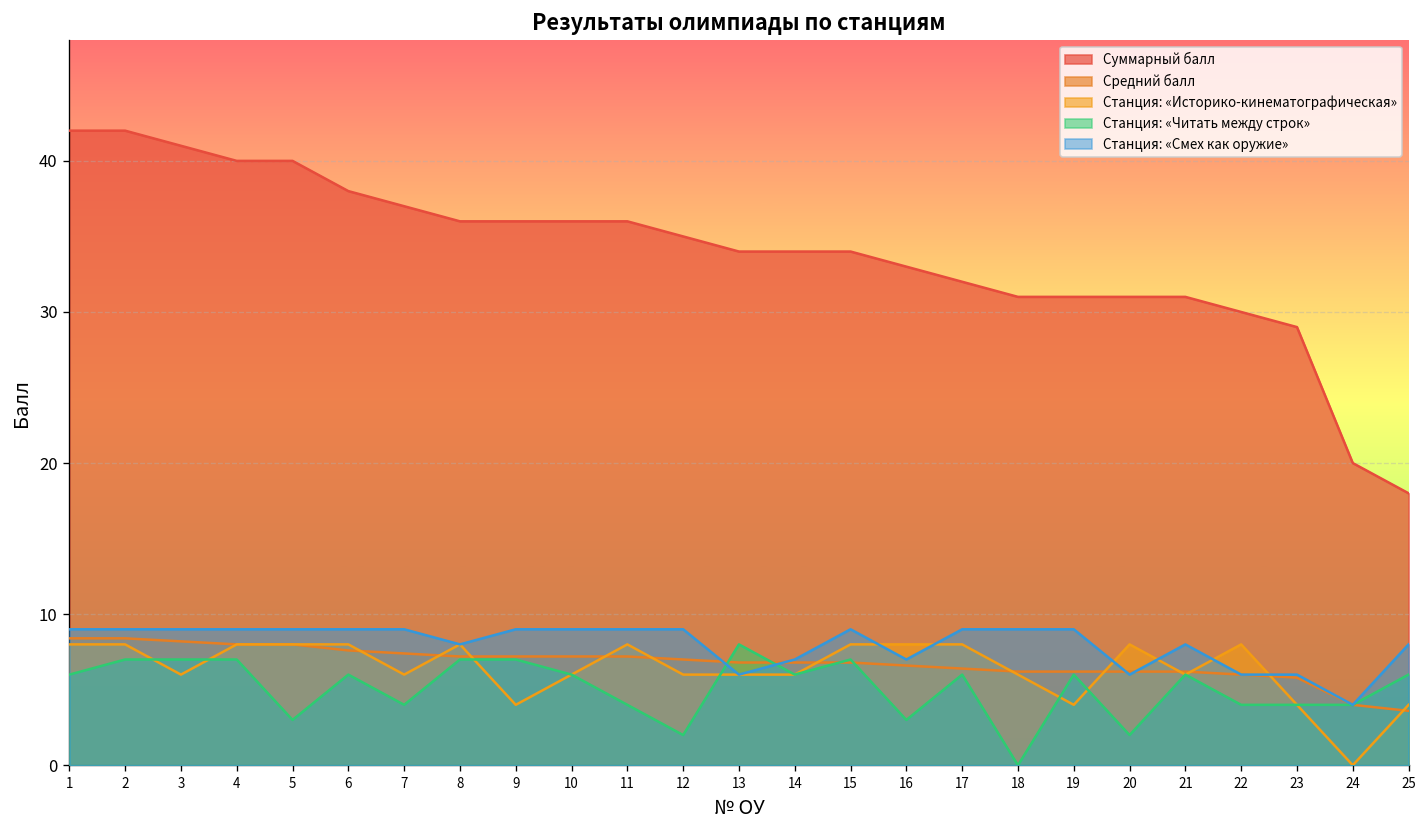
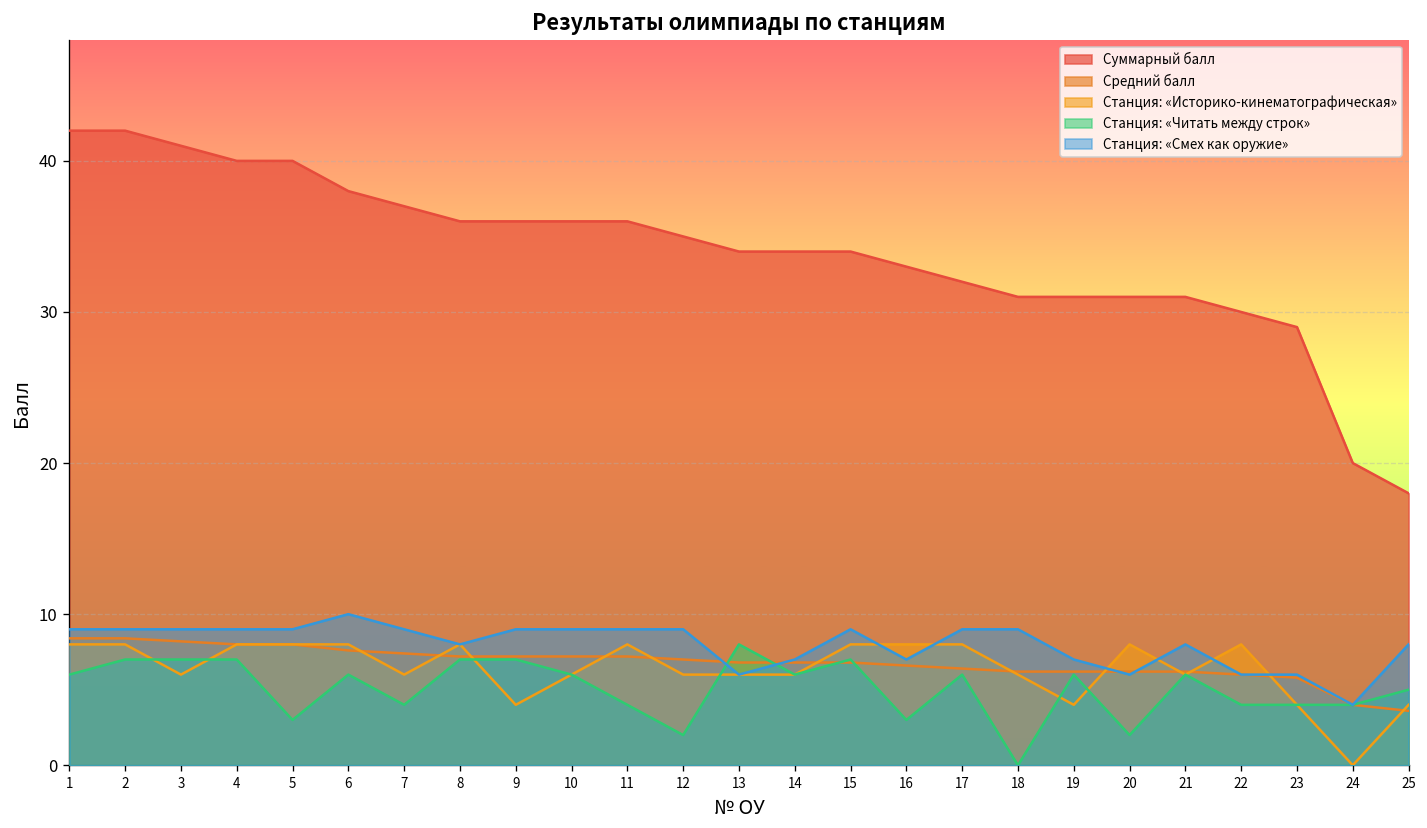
Станция: «Смех как оружие», 6: 9 -> 10
Станция: «Смех как оружие», 19: 9 -> 7
Станция: «Читать между строк», 25: 6 -> 5
